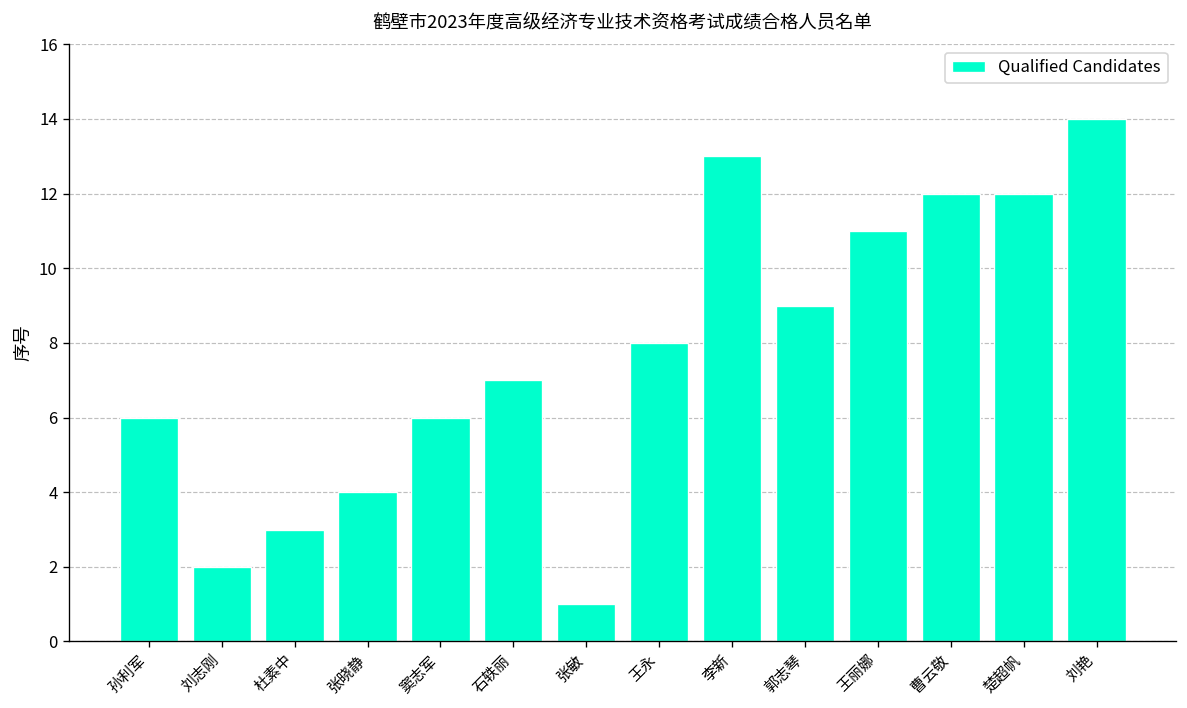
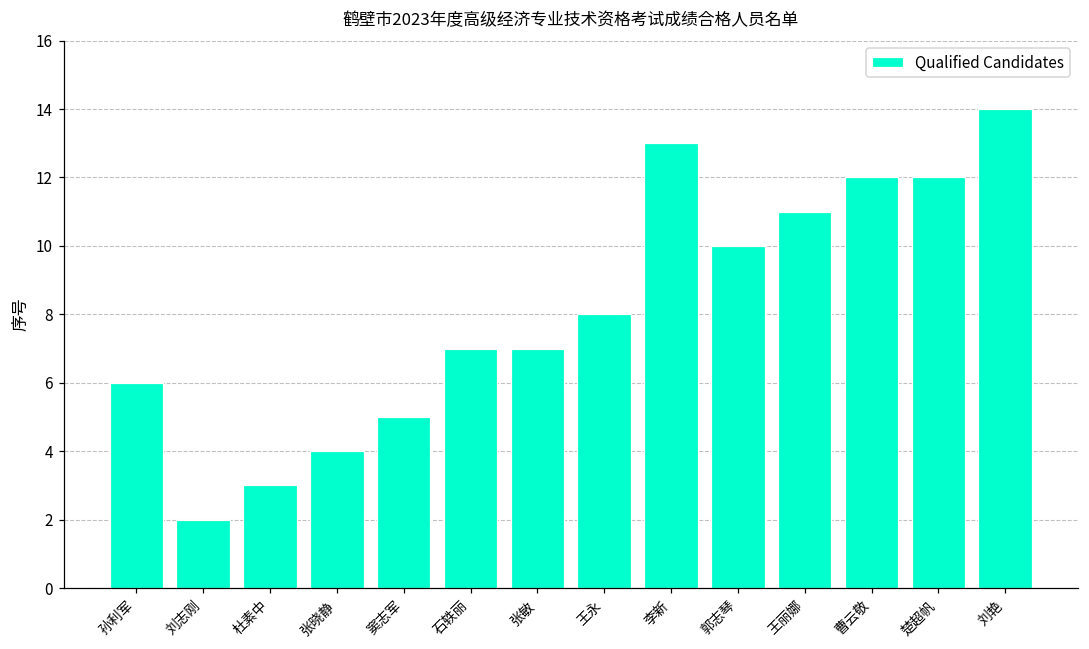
窦志军: 6 -> 5
张敏: 1 -> 7
郭志琴: 9 -> 10
